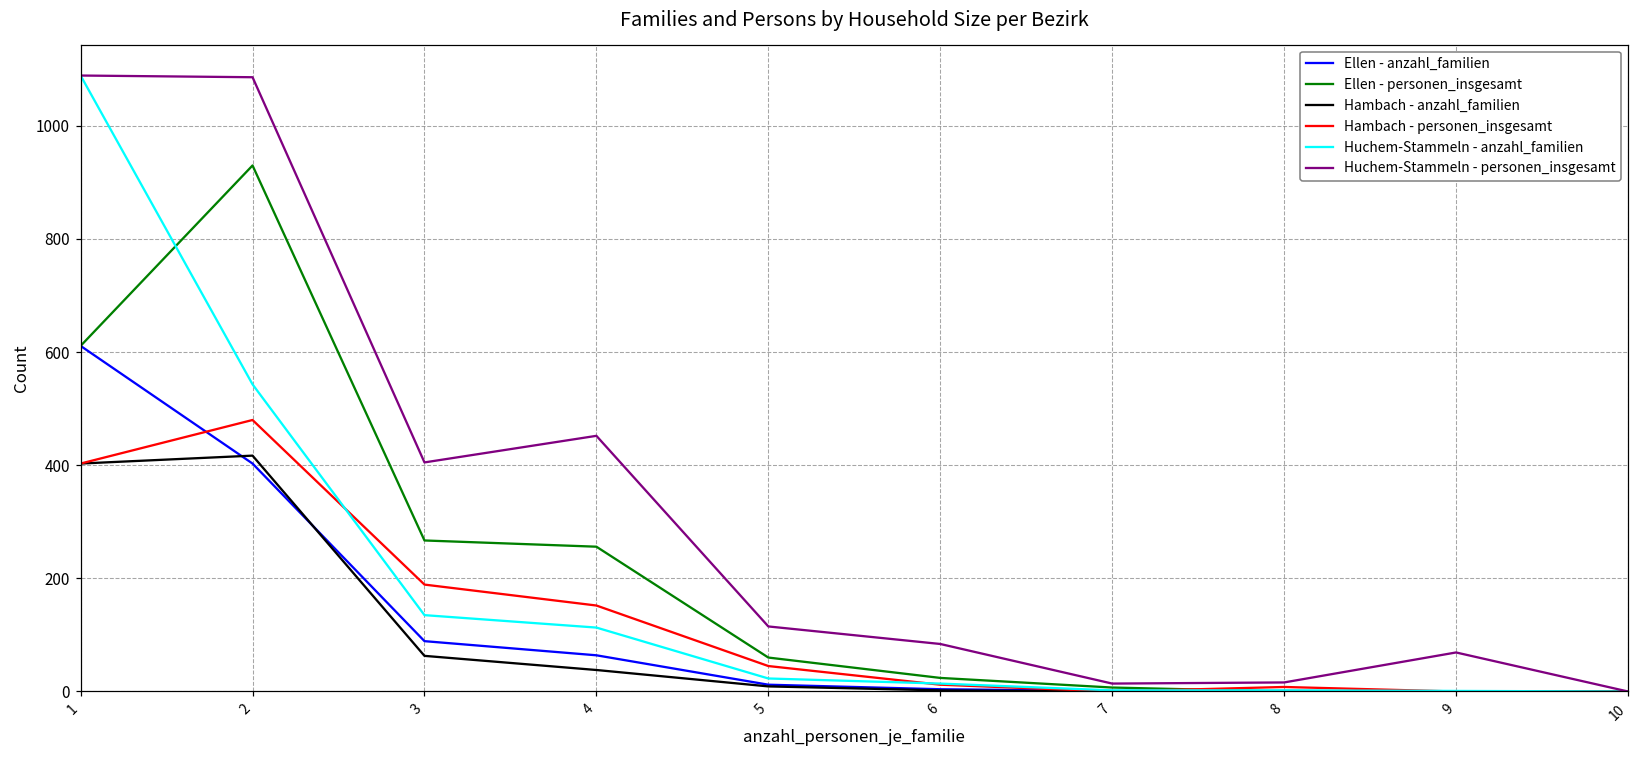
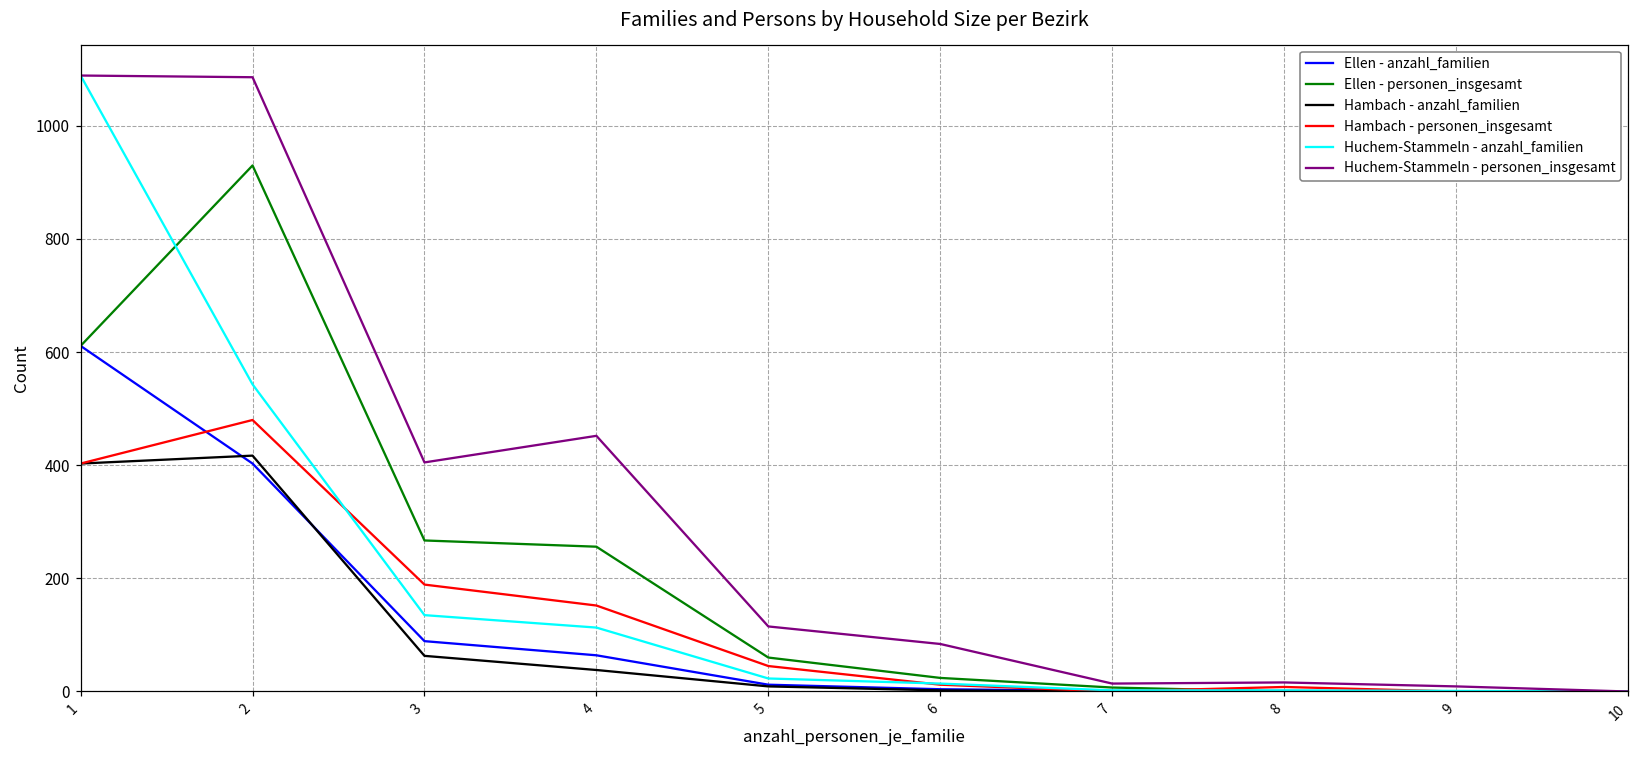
Huchem-Stammeln - personen_insgesamt, 9: 70 -> 10
